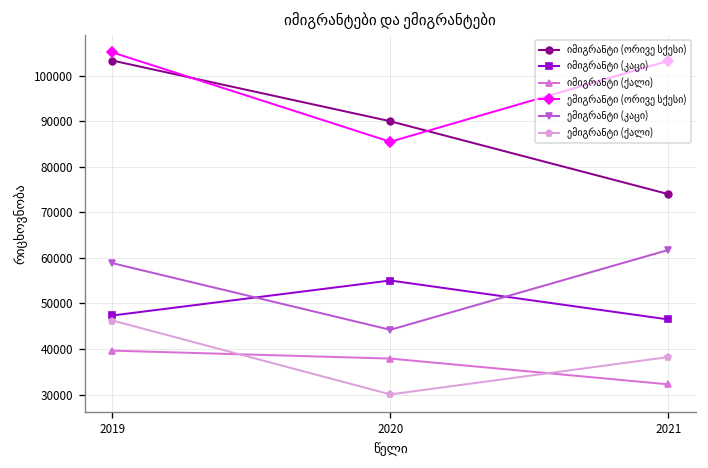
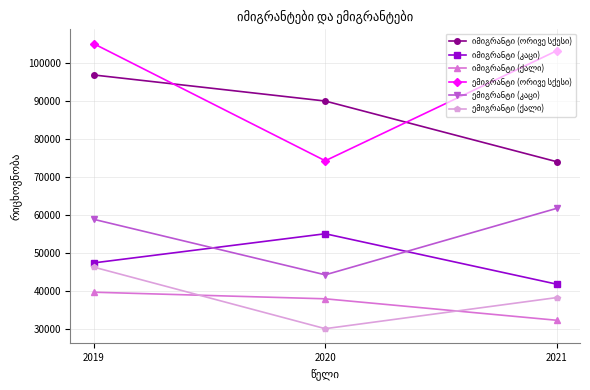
იმიგრანტი (ორივე სქესი), 2019: 103000 -> 97000
ემიგრანტი (ორივე სქესი), 2020: 85000 -> 74000
იმიგრანტი (კაცი), 2021: 46000 -> 42000
